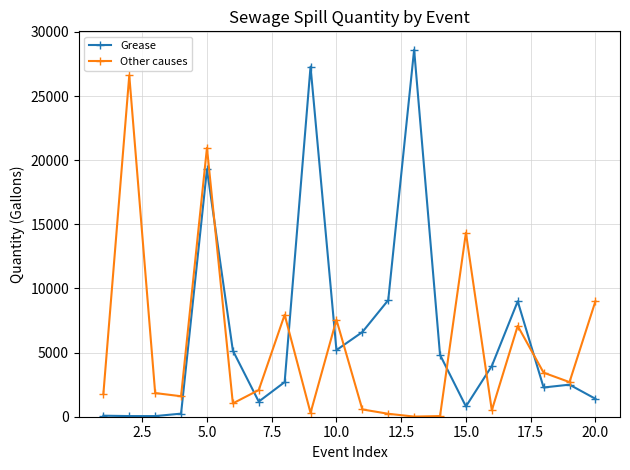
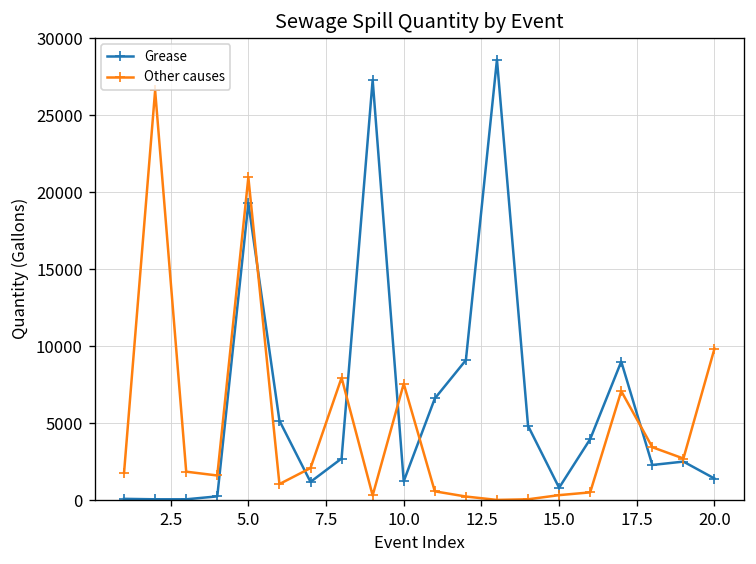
Grease, 10.0: 5200 -> 1200
Other causes, 15.0: 14300 -> 300
Other causes, 20.0: 9000 -> 9800
